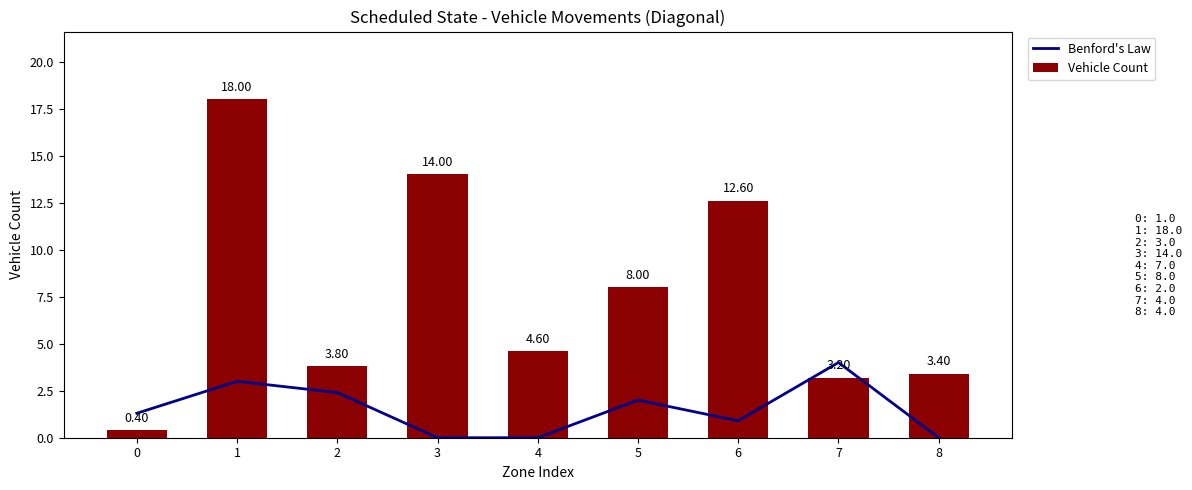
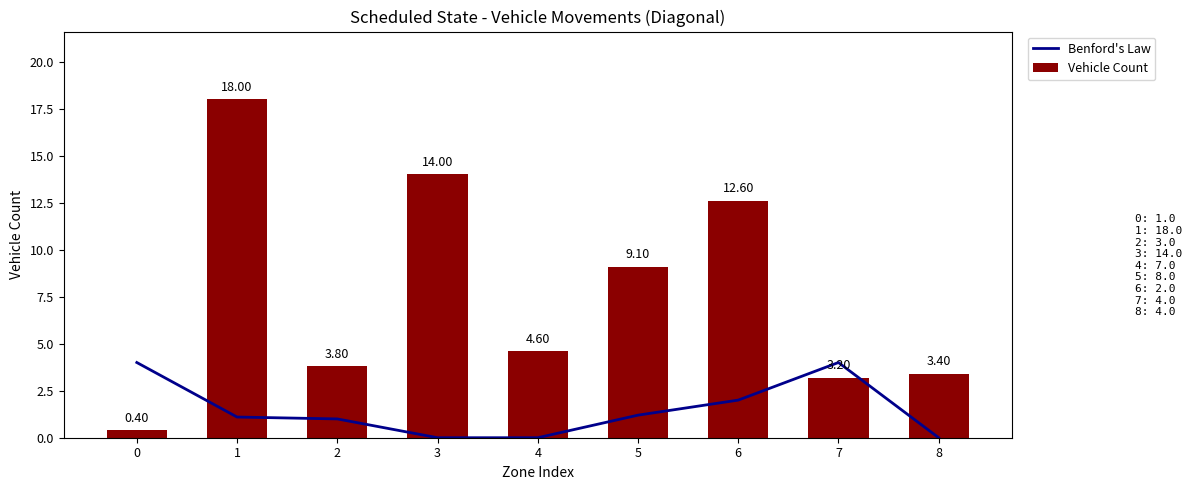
Benford's Law, 0: 1.3 -> 4.0
Benford's Law, 1: 3.0 -> 1.1
Benford's Law, 2: 2.4 -> 1.0
Benford's Law, 5: 2.0 -> 1.2
Vehicle Count, 5: 8.00 -> 9.10
Benford's Law, 6: 0.9 -> 2.0
